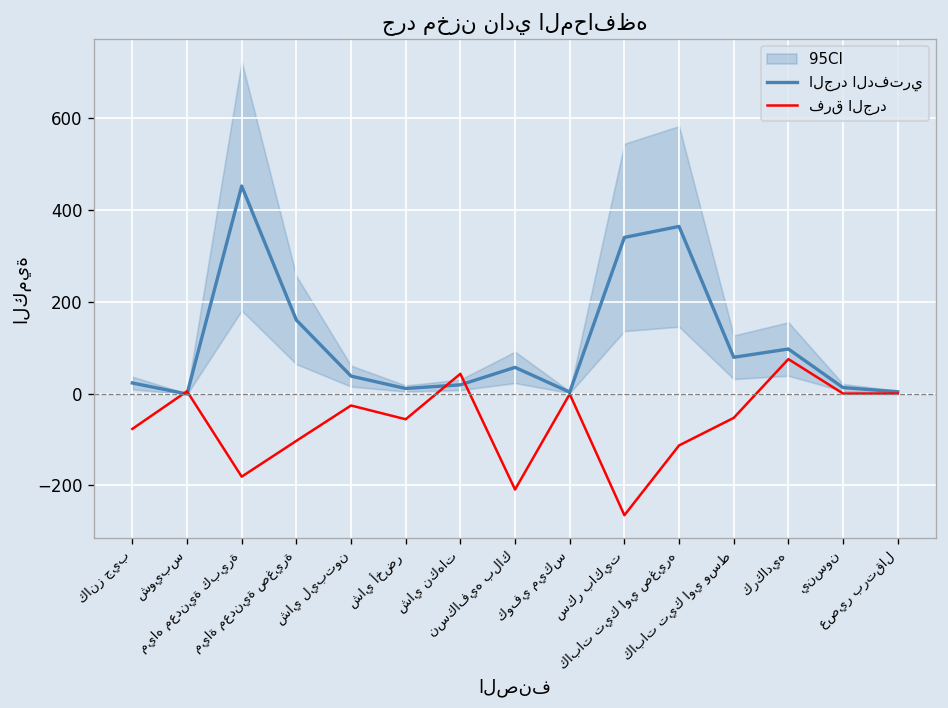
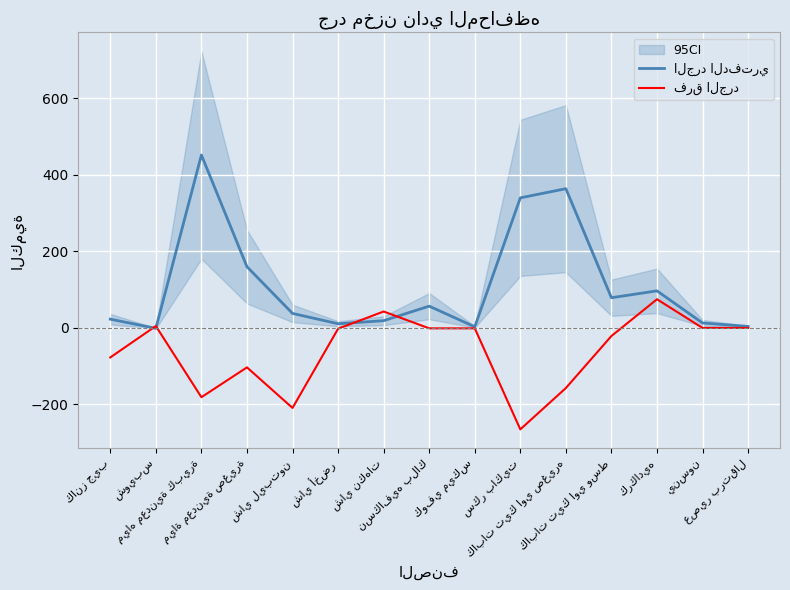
فرق الجرد, شاي ليبتون: -30 -> -210
فرق الجرد, شاي أخضر: -60 -> 0
فرق الجرد, نسكافيه بلاك: -210 -> 0
فرق الجرد, كابات تيك اوي صغيره: -110 -> -160
فرق الجرد, كابات تيك اوي وسط: -50 -> -20
